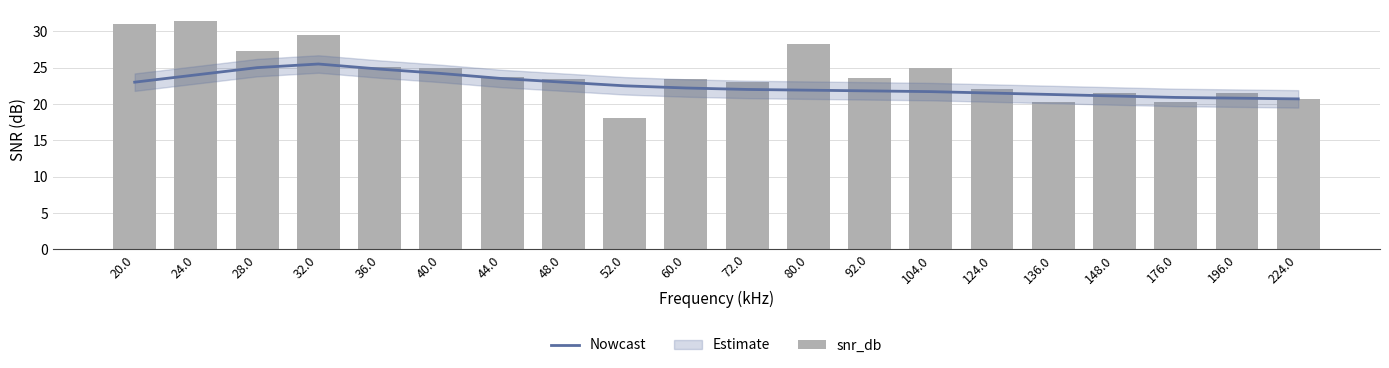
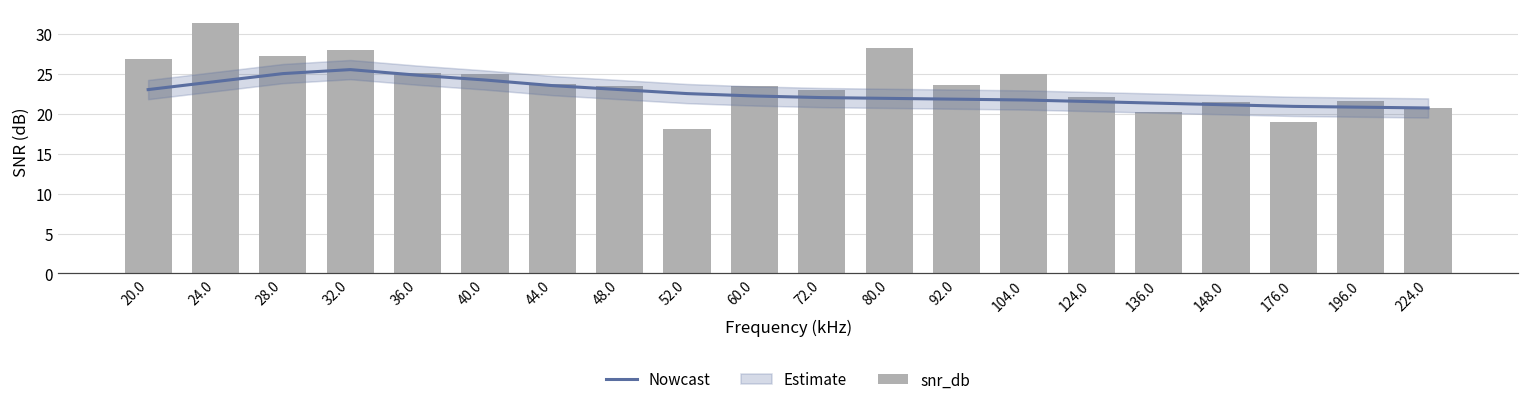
snr_db, 20.0: 31 -> 27
snr_db, 32.0: 29 -> 28
snr_db, 176.0: 20 -> 19
